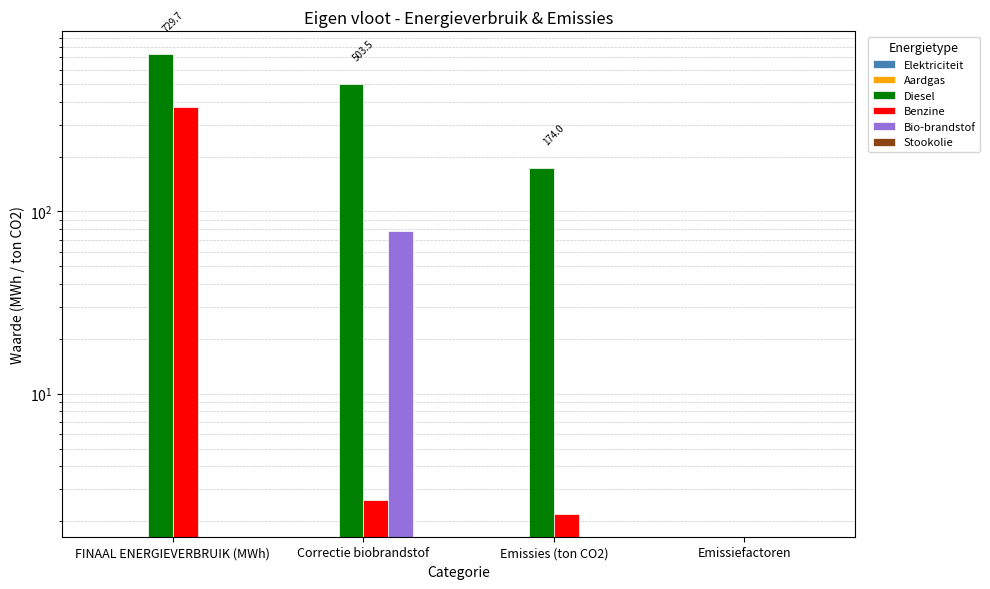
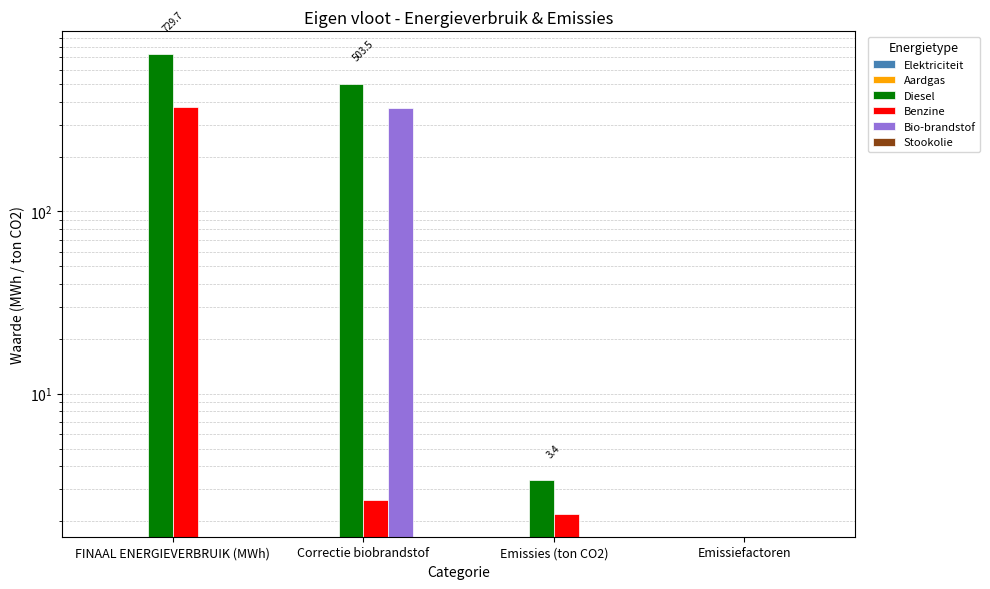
Bio-brandstof, Correctie biobrandstof: 78 -> 370
Diesel, Emissies (ton CO2): 174.0 -> 3.4
